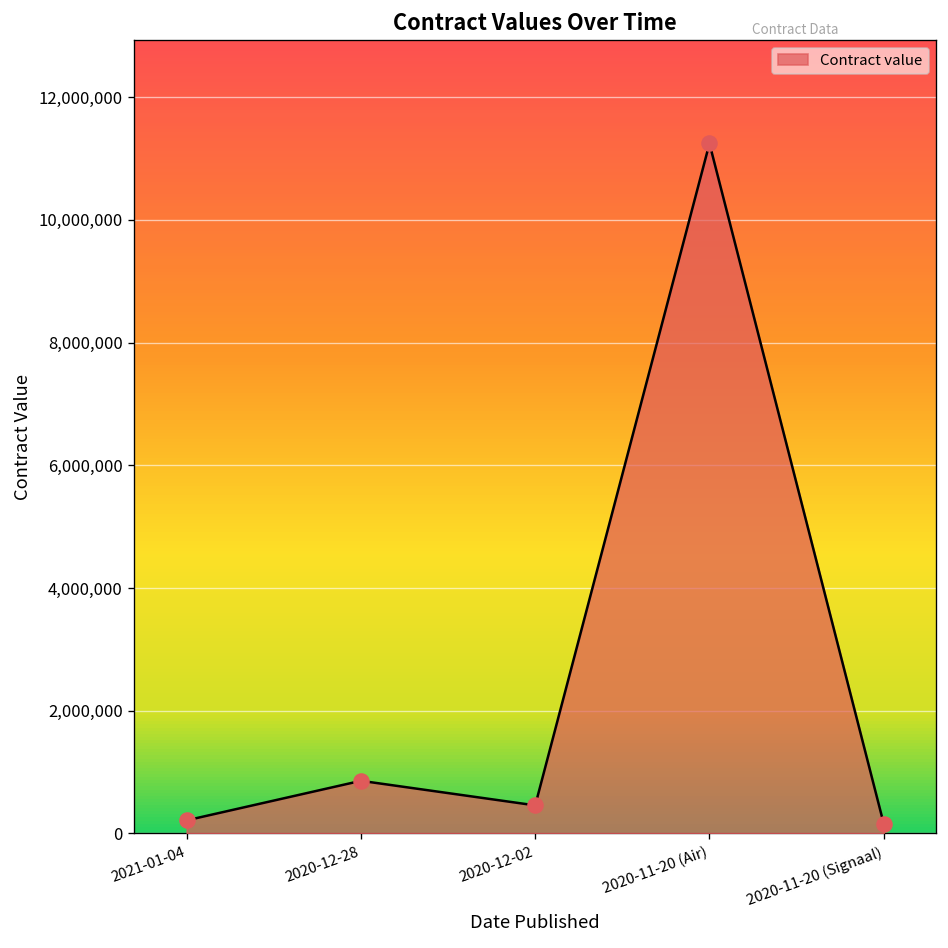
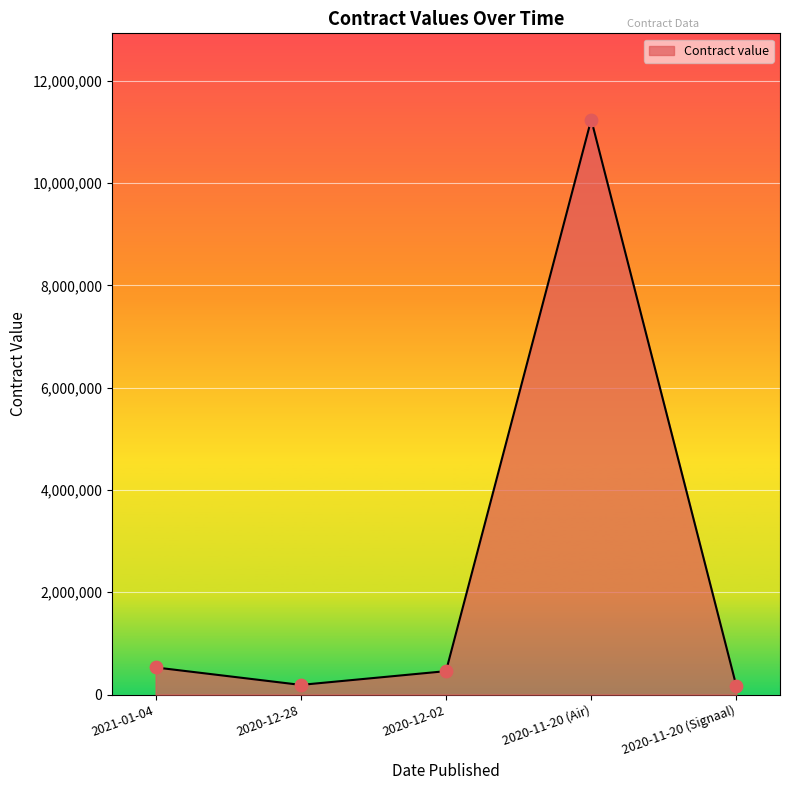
2021-01-04: 200,000 -> 500,000
2020-12-28: 900,000 -> 200,000
